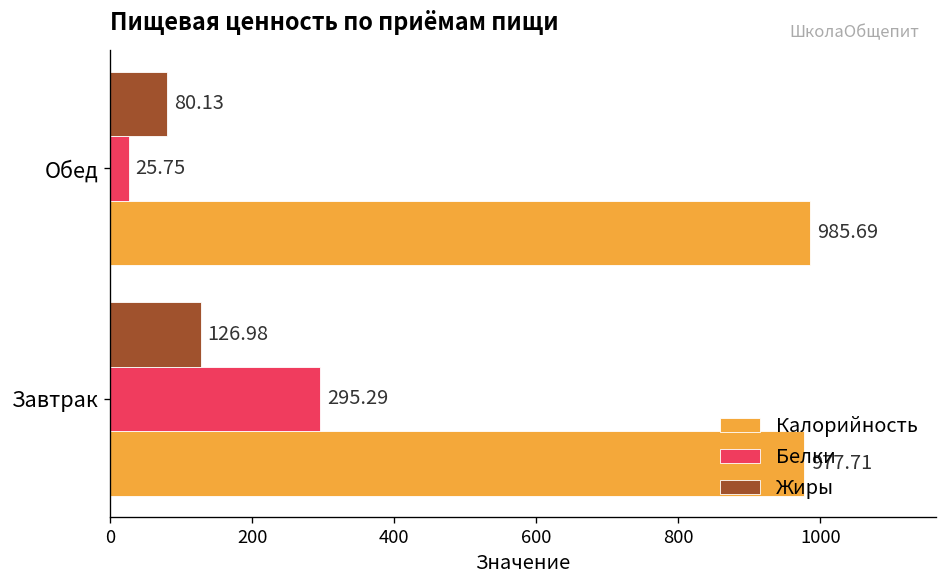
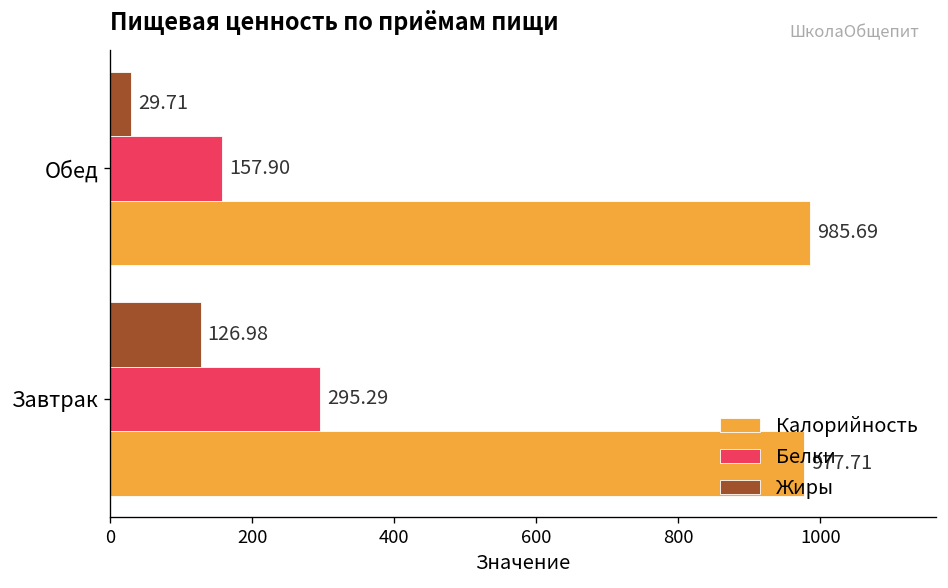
Жиры, Обед: 80.13 -> 29.71
Белки, Обед: 25.75 -> 157.90
